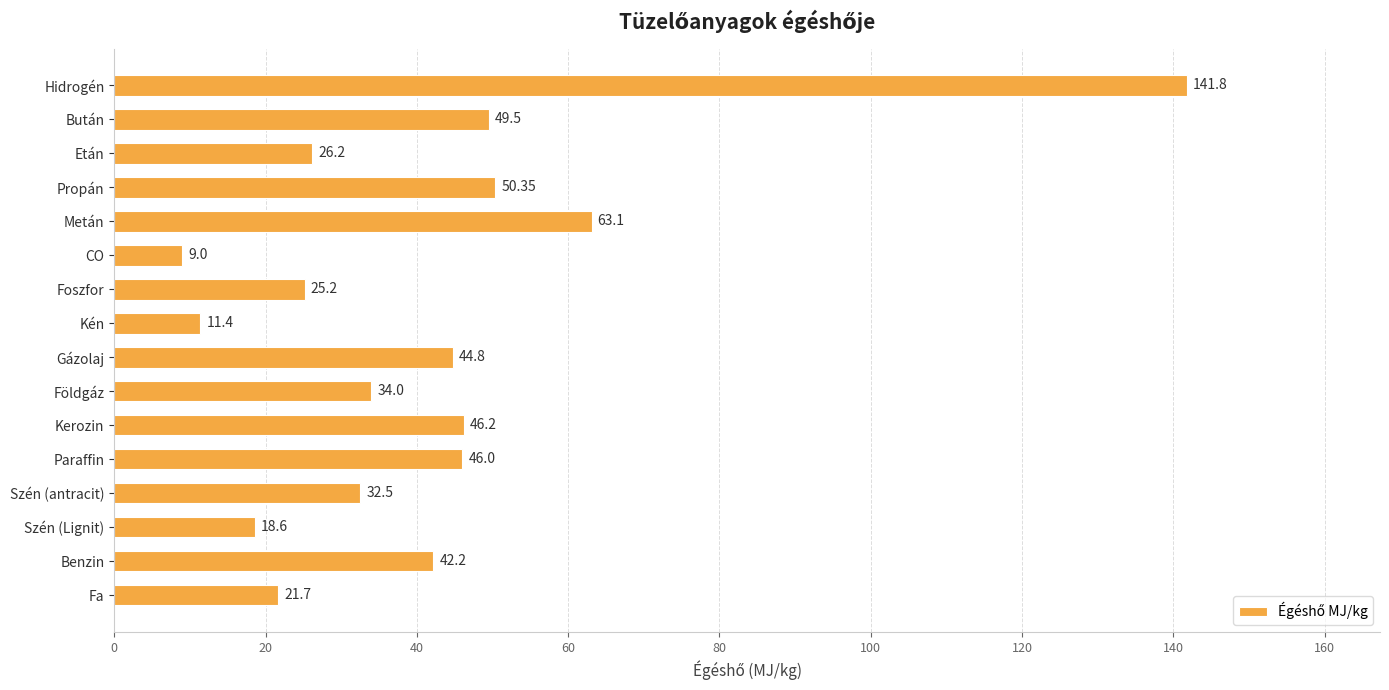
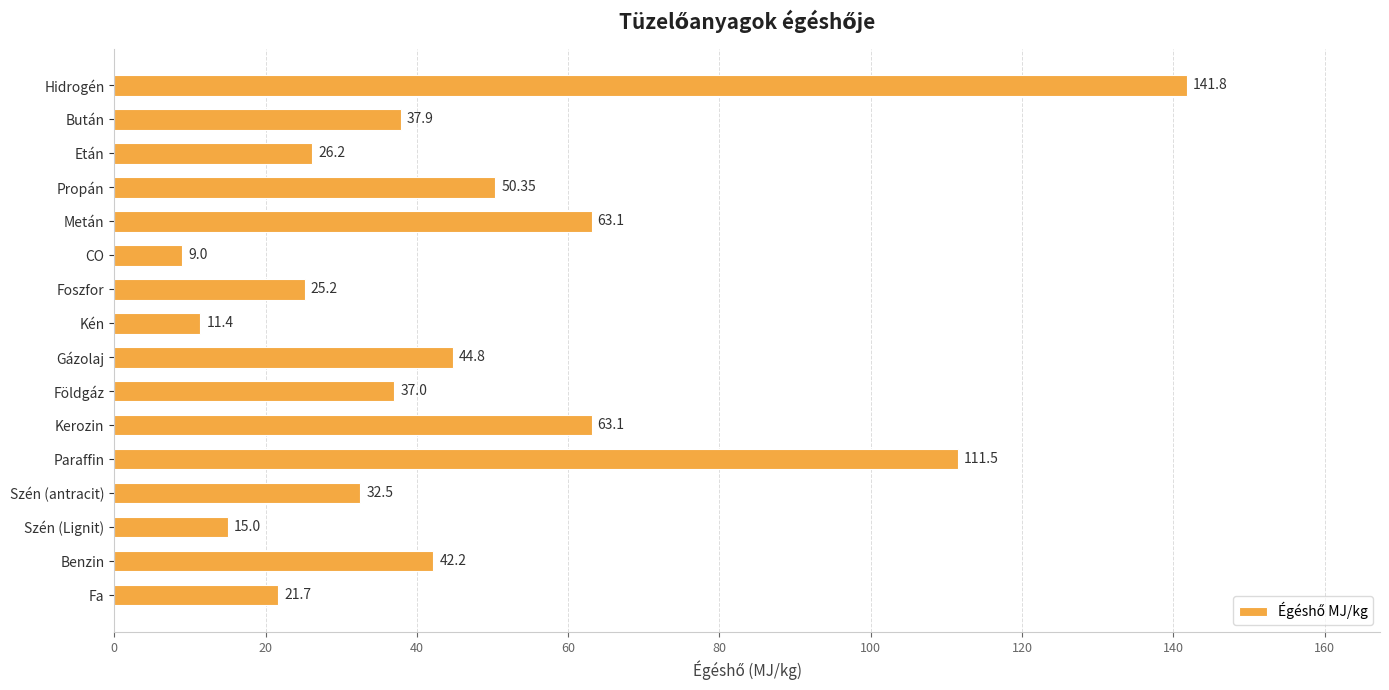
Bután: 49.5 -> 37.9
Földgáz: 34.0 -> 37.0
Kerozin: 46.2 -> 63.1
Paraffin: 46.0 -> 111.5
Szén (Lignit): 18.6 -> 15.0
